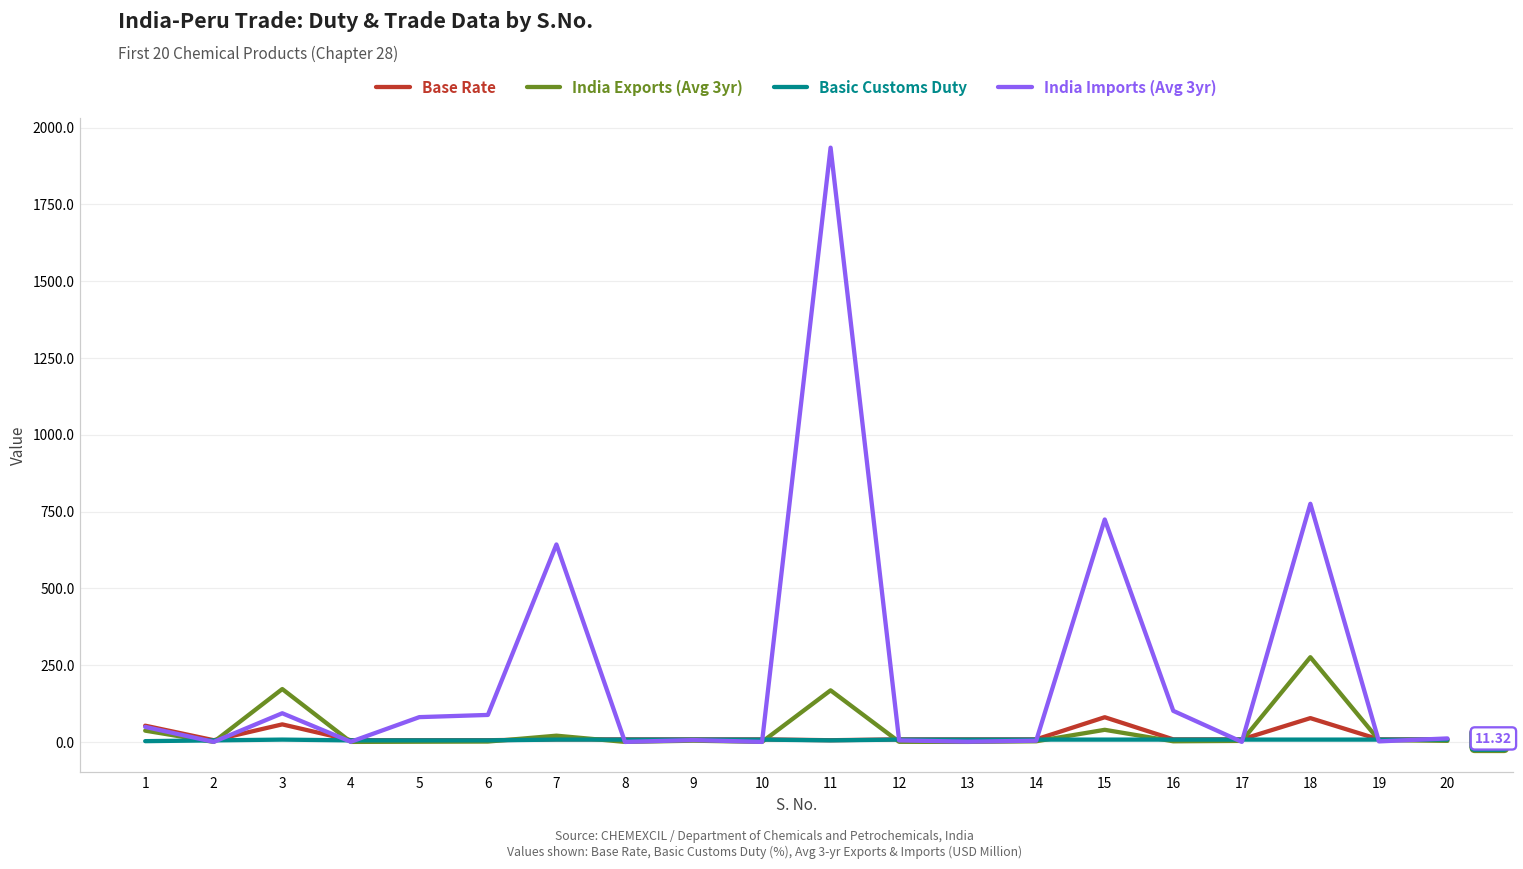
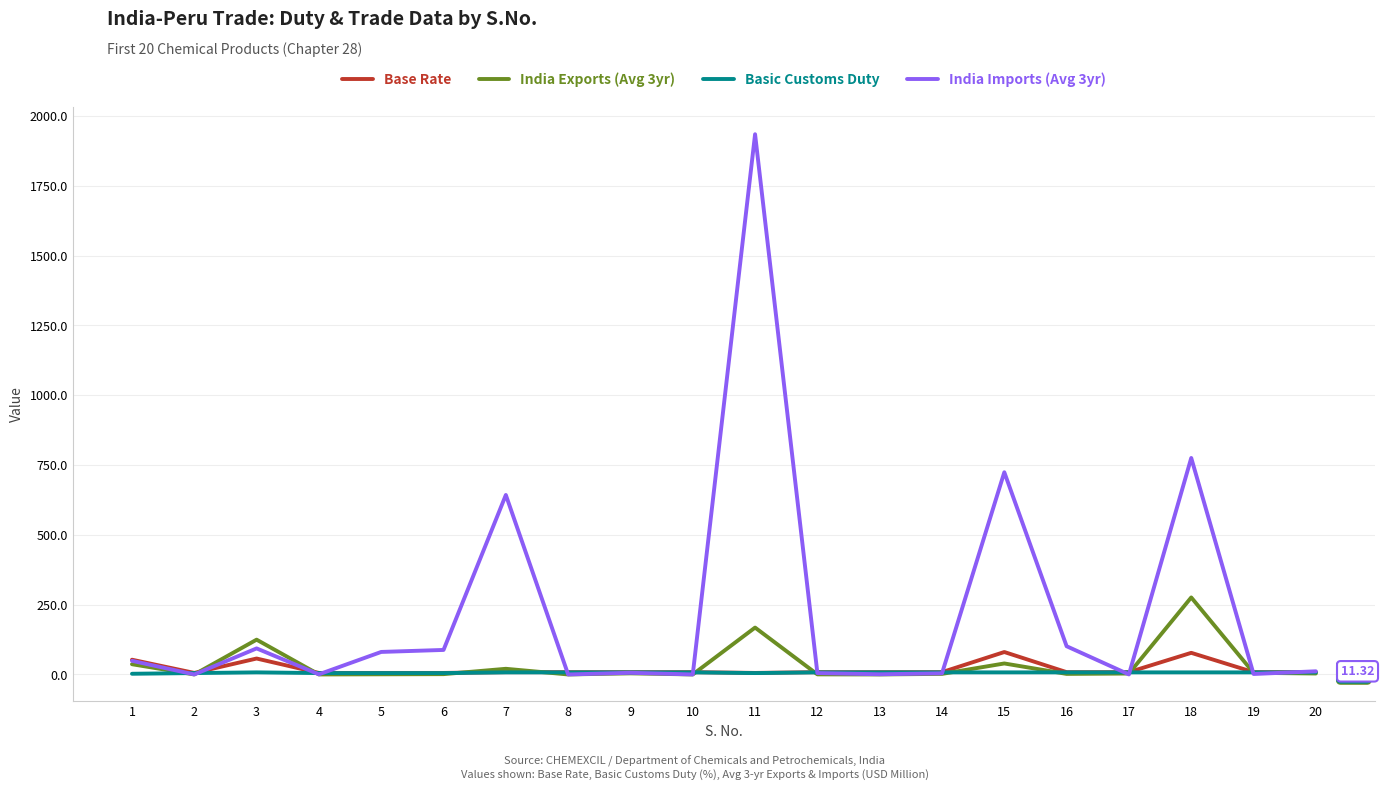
India Exports (Avg 3yr), 3: 170 -> 120
